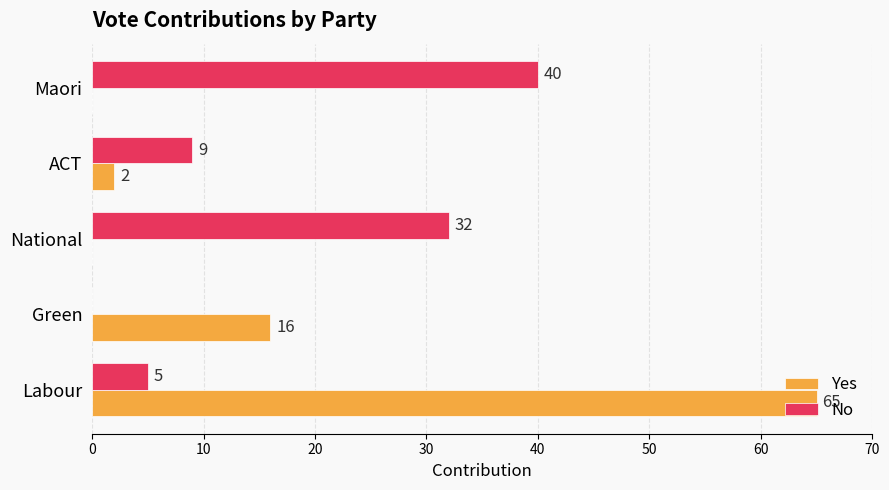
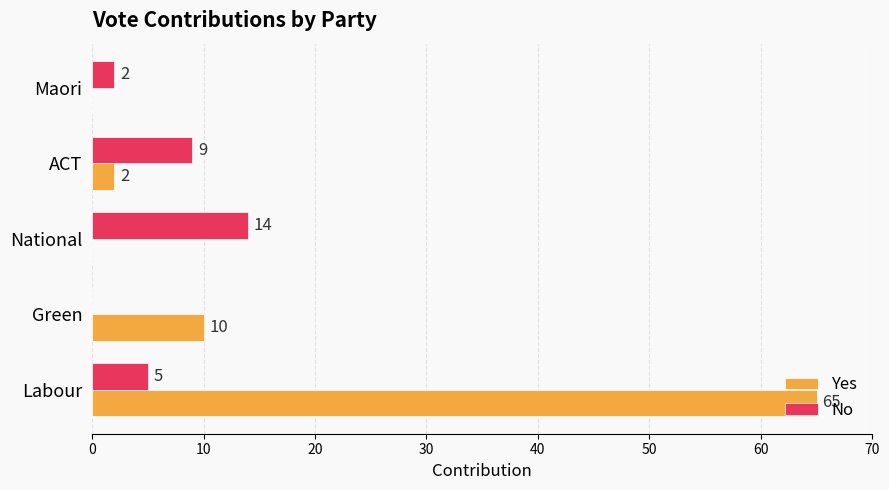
No, Maori: 40 -> 2
No, National: 32 -> 14
Yes, Green: 16 -> 10
